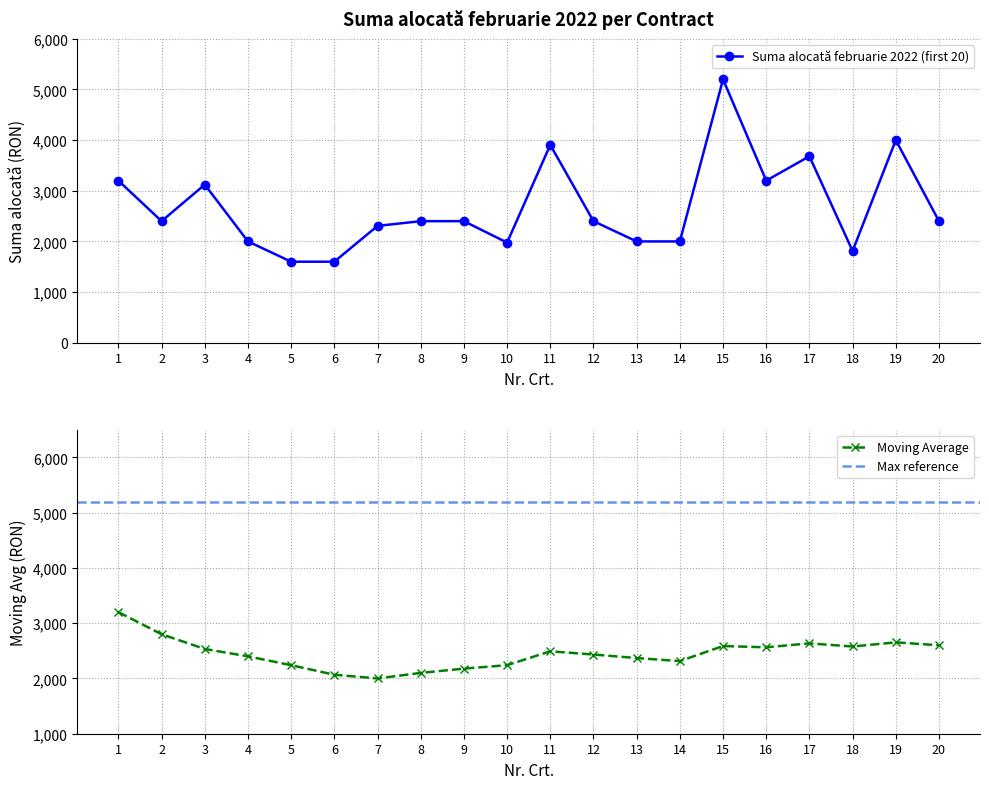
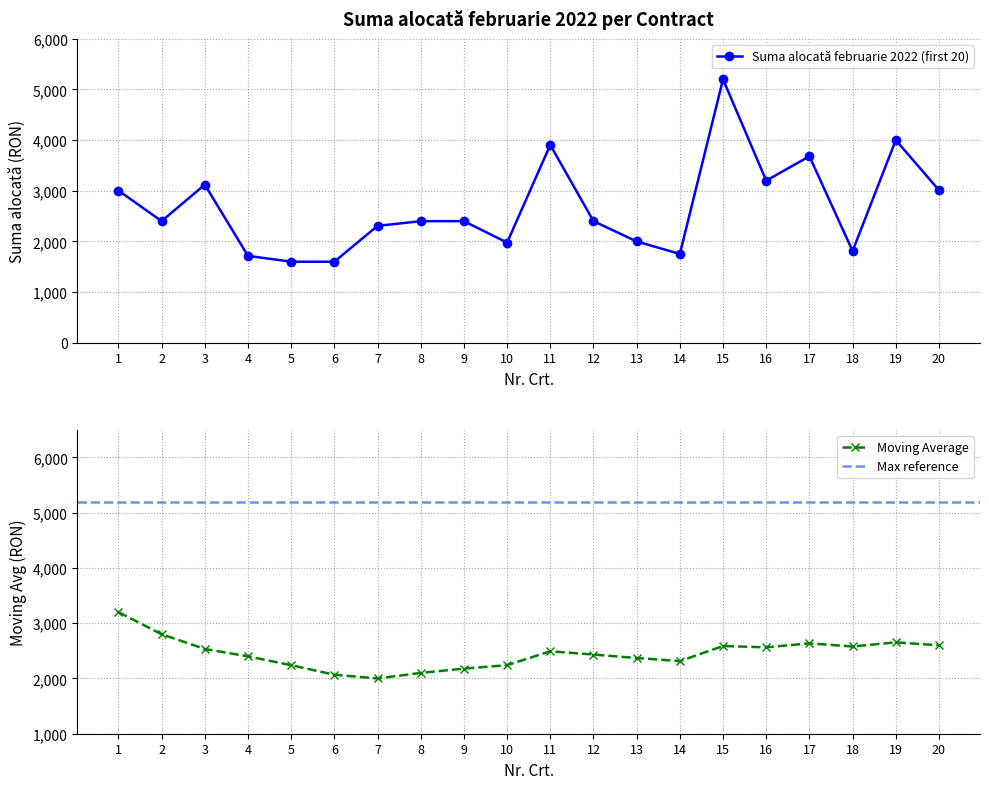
Suma alocată februarie 2022 per Contract, 1: 3,200 -> 3,000
Suma alocată februarie 2022 per Contract, 4: 2,000 -> 1,700
Suma alocată februarie 2022 per Contract, 14: 2,000 -> 1,800
Suma alocată februarie 2022 per Contract, 20: 2,400 -> 3,000
